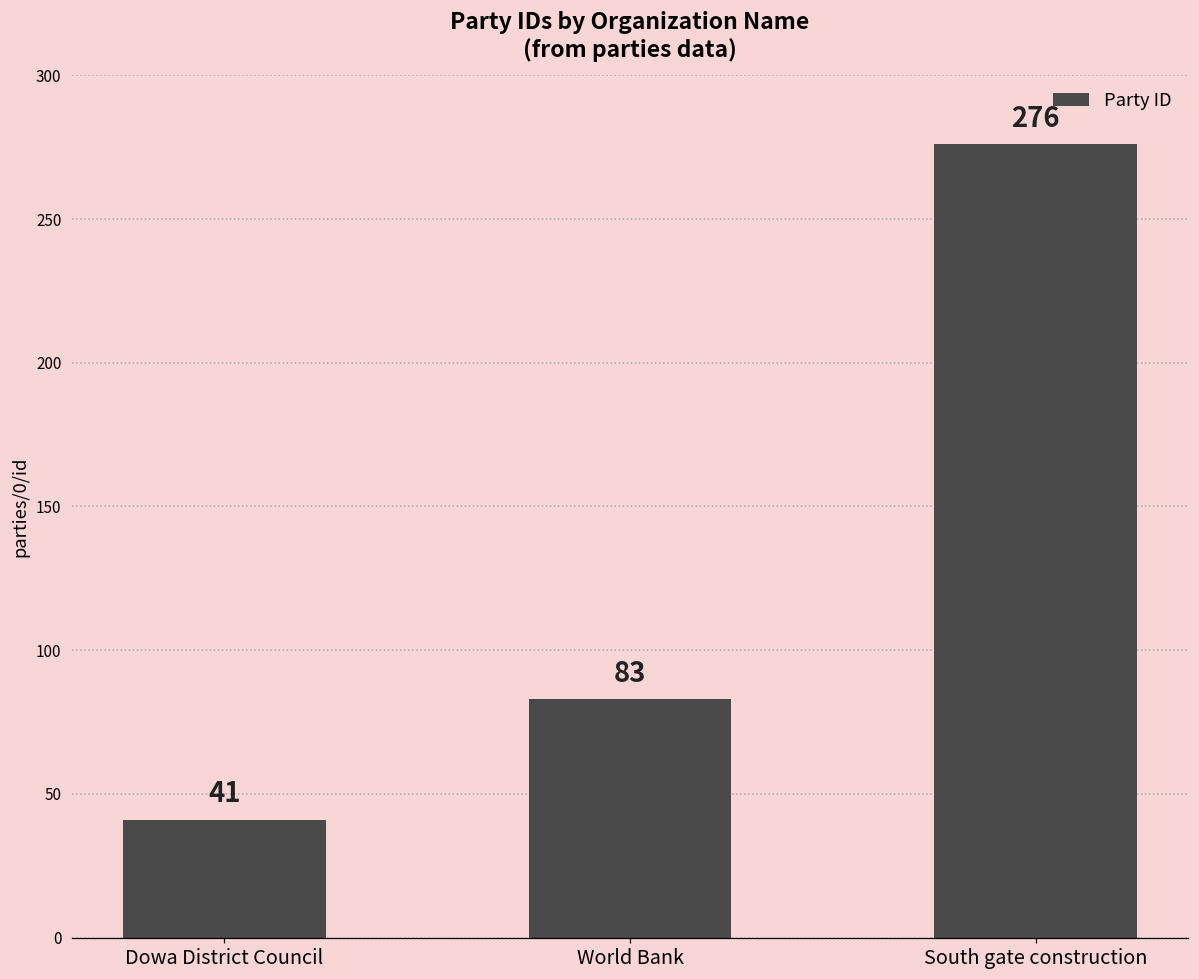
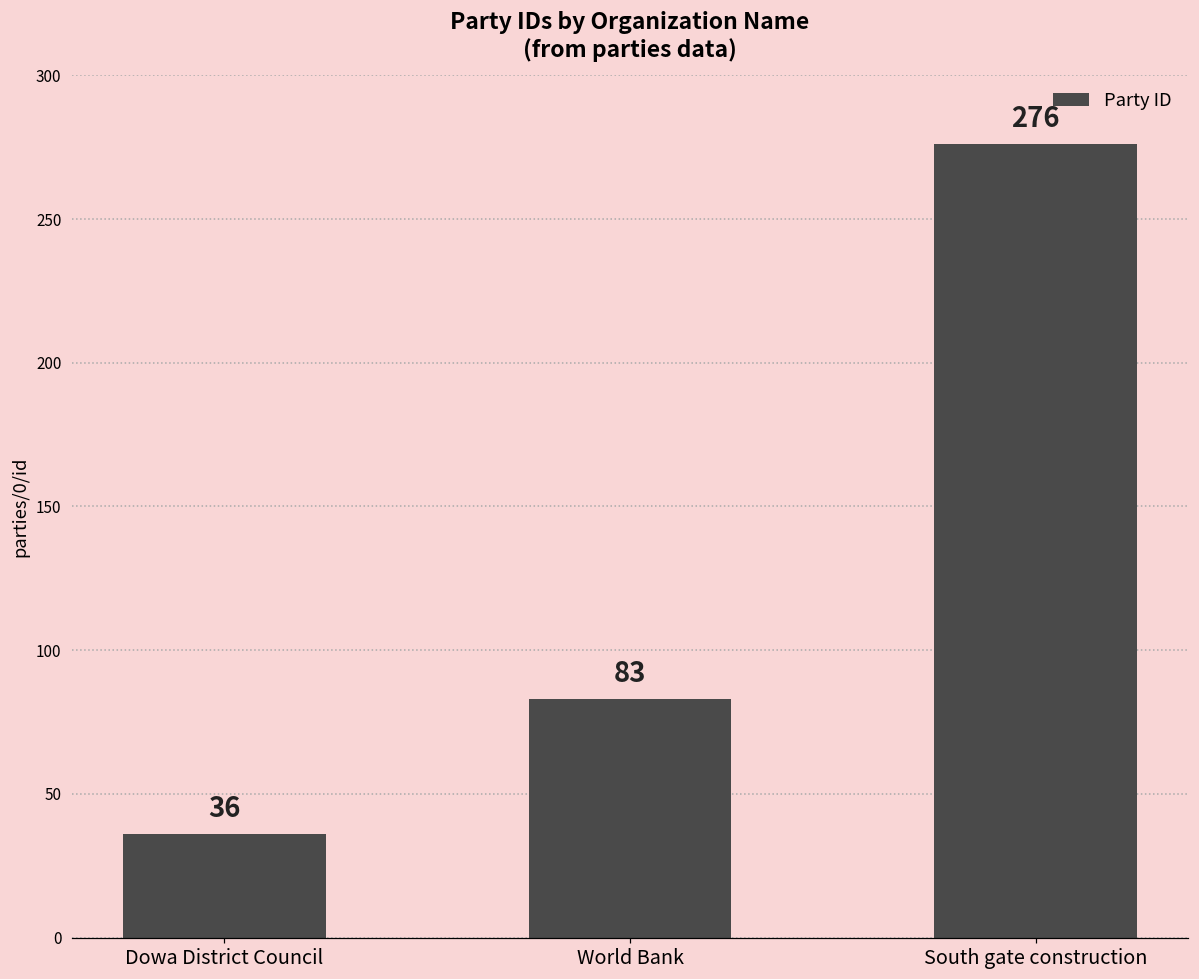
Dowa District Council: 41 -> 36
